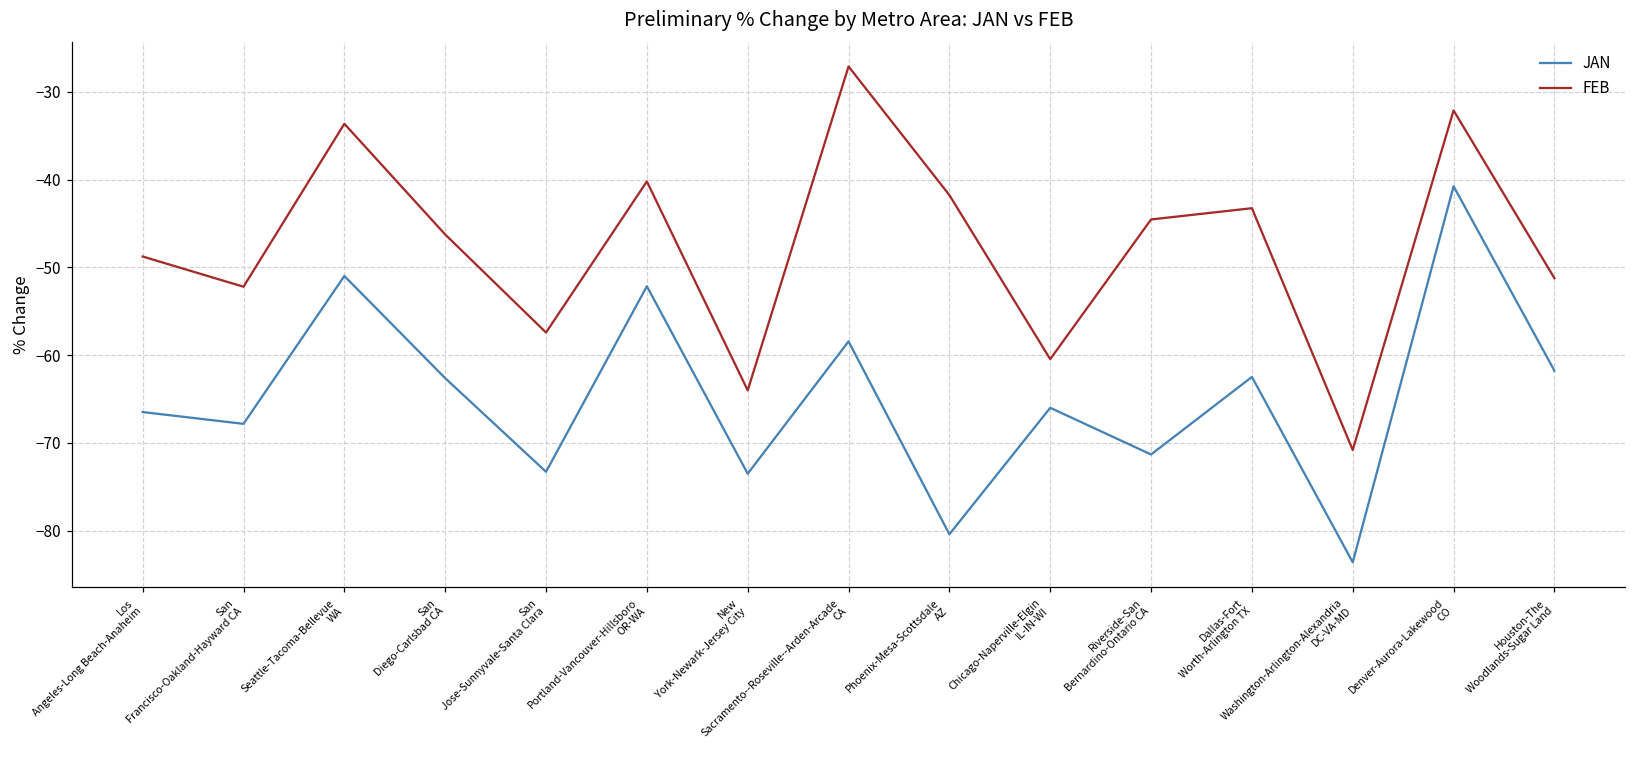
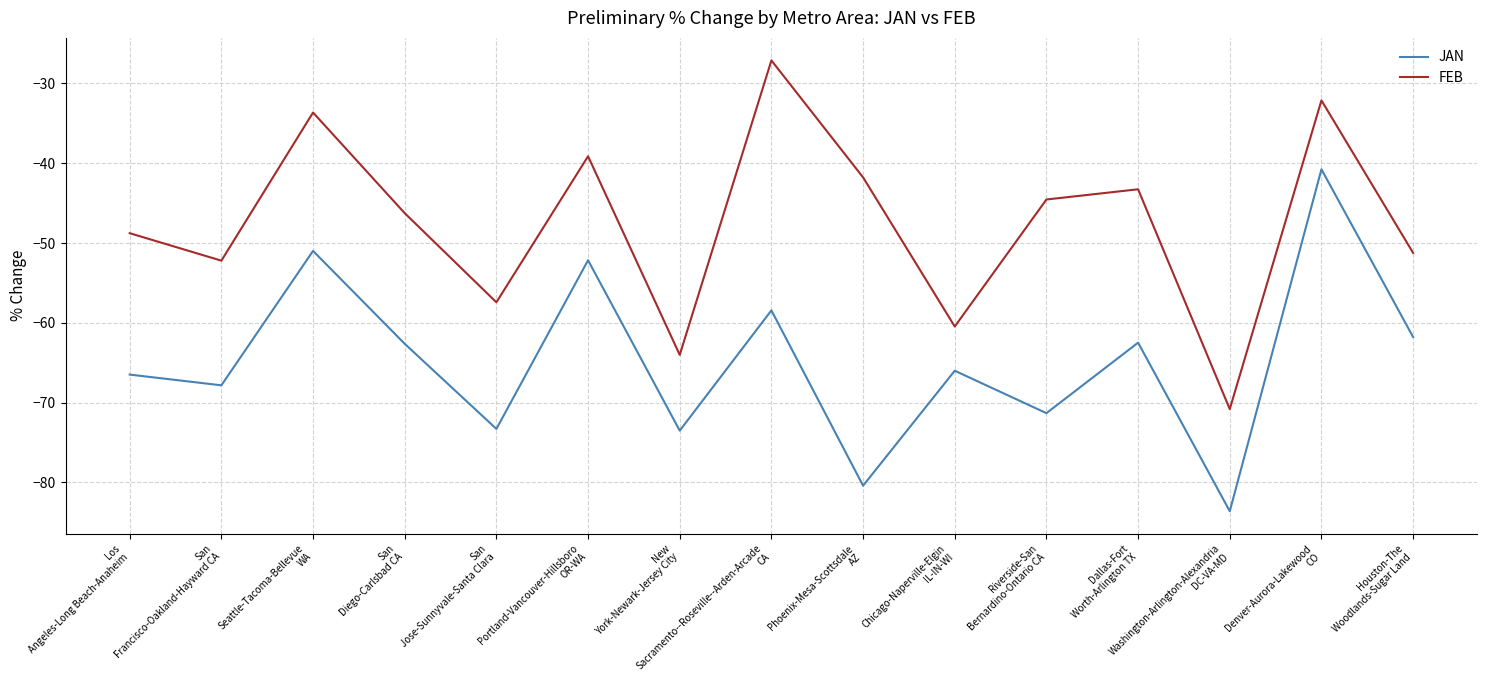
FEB, Portland-Vancouver-Hillsboro OR-WA: -40 -> -39
